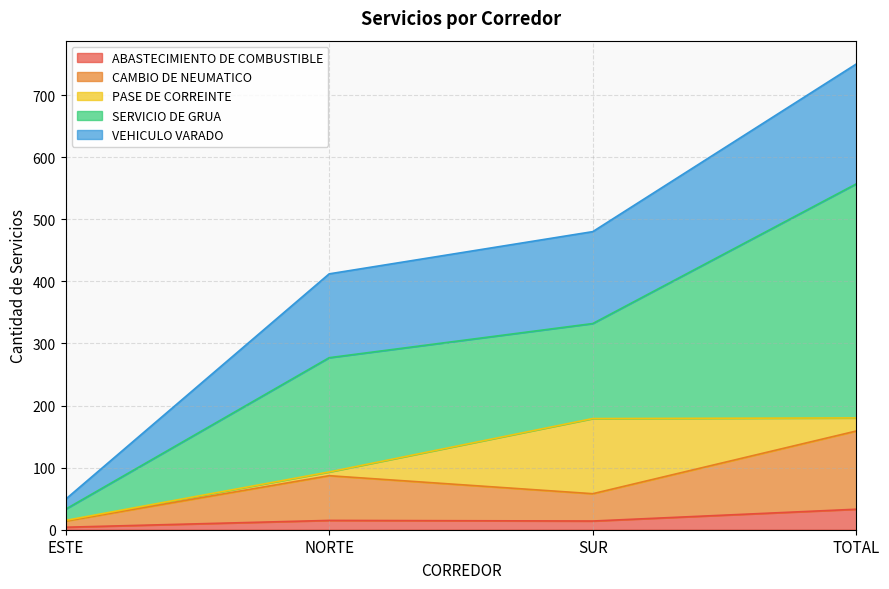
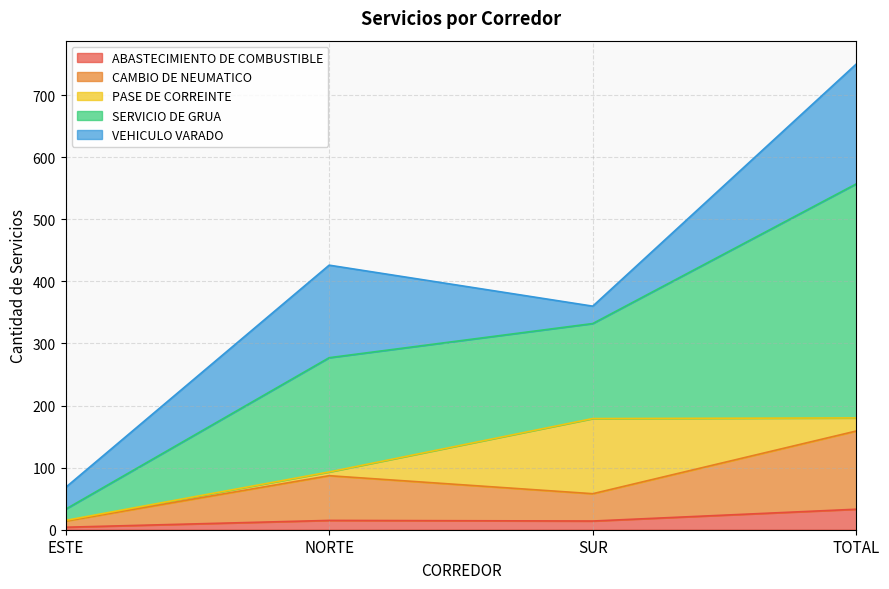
VEHICULO VARADO, ESTE: 20 -> 40
VEHICULO VARADO, NORTE: 140 -> 150
VEHICULO VARADO, SUR: 150 -> 30
